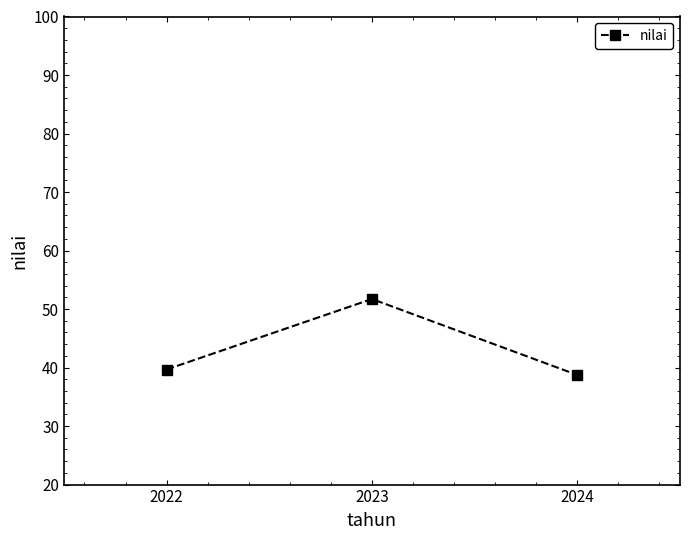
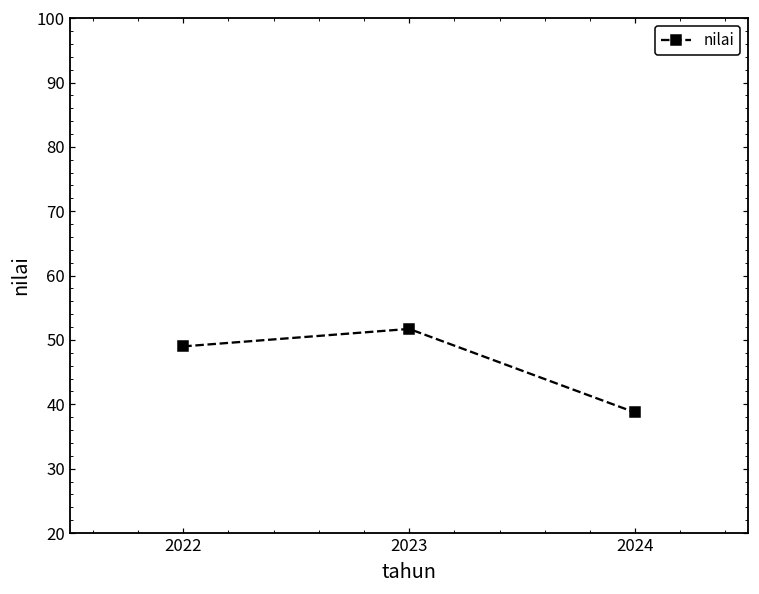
2022: 40 -> 49
